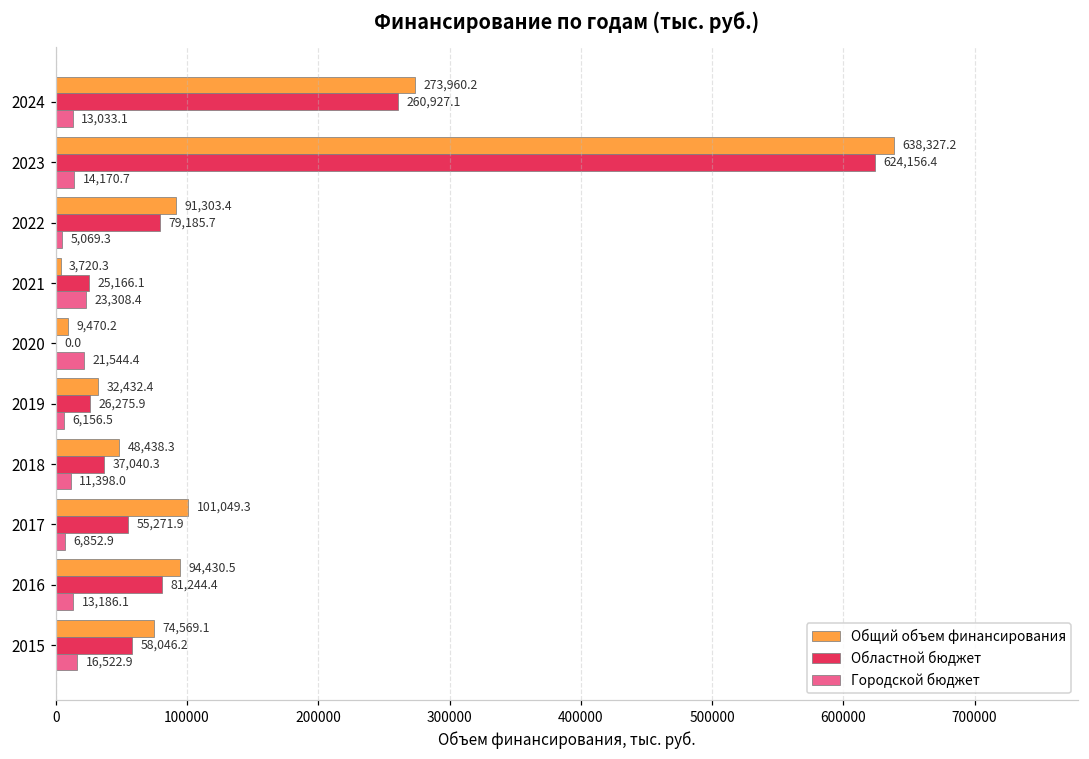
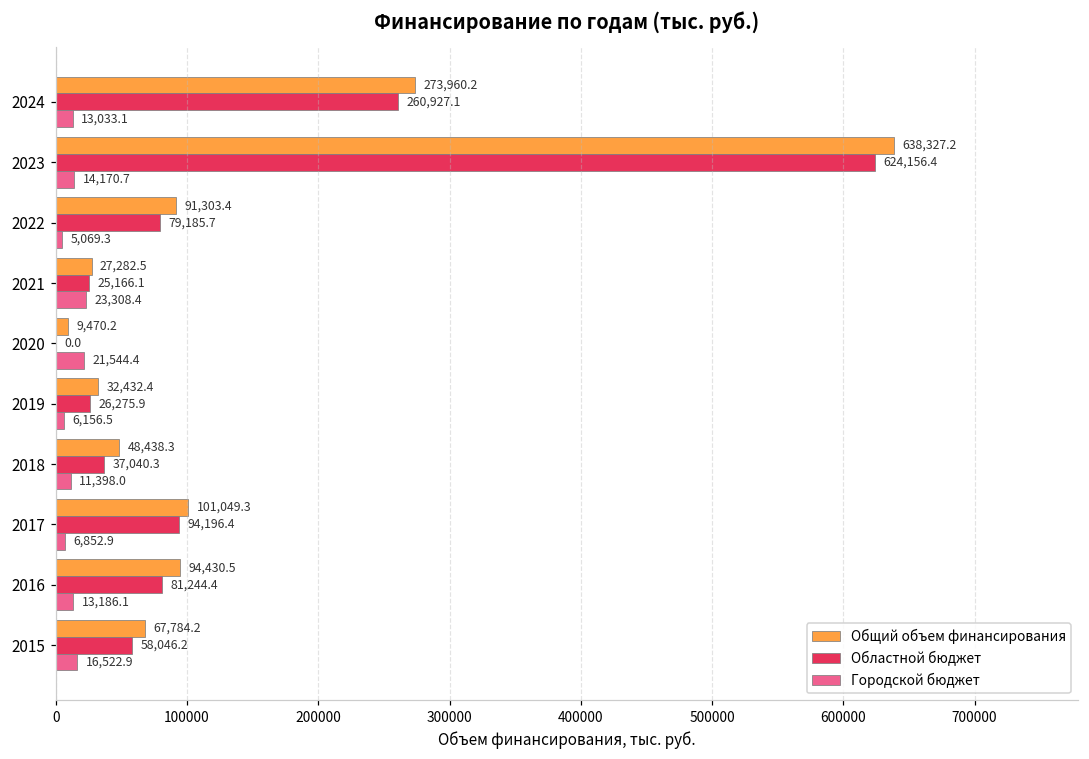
Общий объем финансирования, 2021: 3,720.3 -> 27,282.5
Областной бюджет, 2017: 55,271.9 -> 94,196.4
Общий объем финансирования, 2015: 74,569.1 -> 67,784.2
